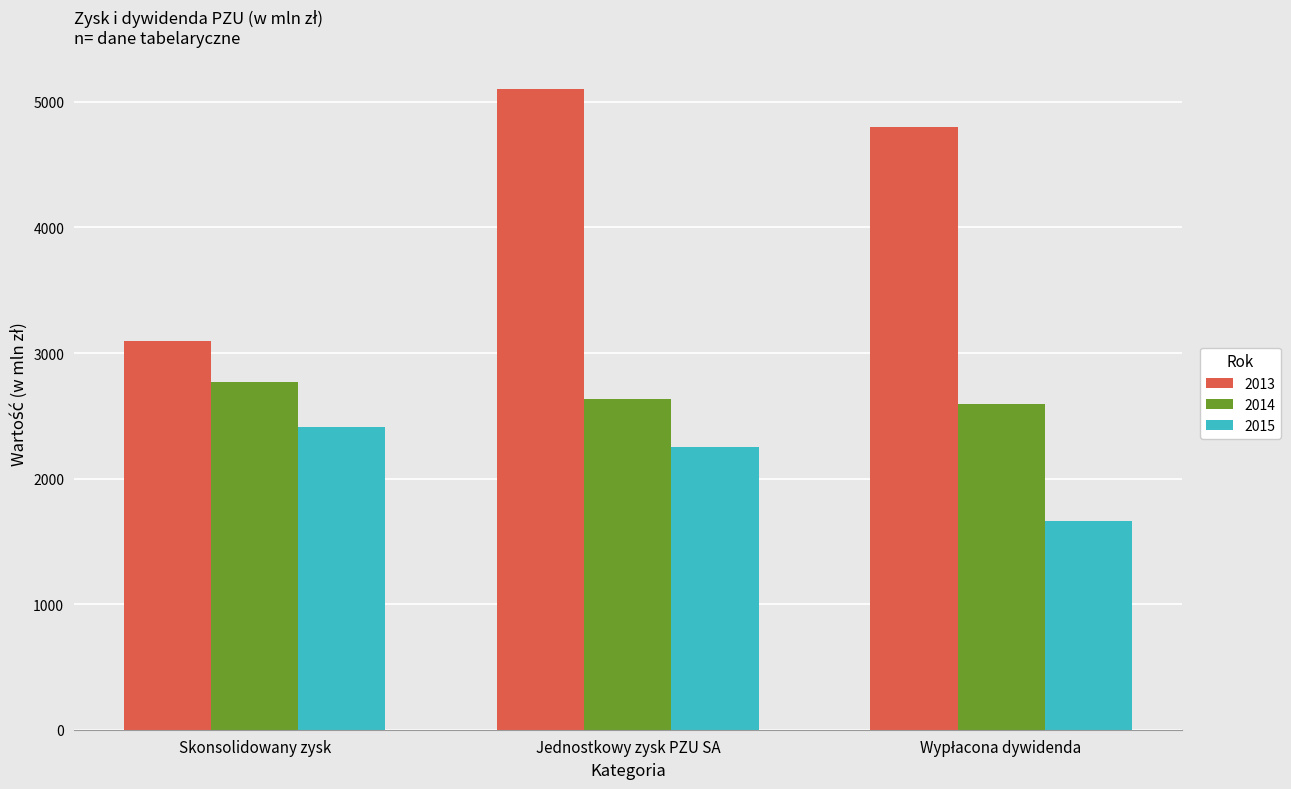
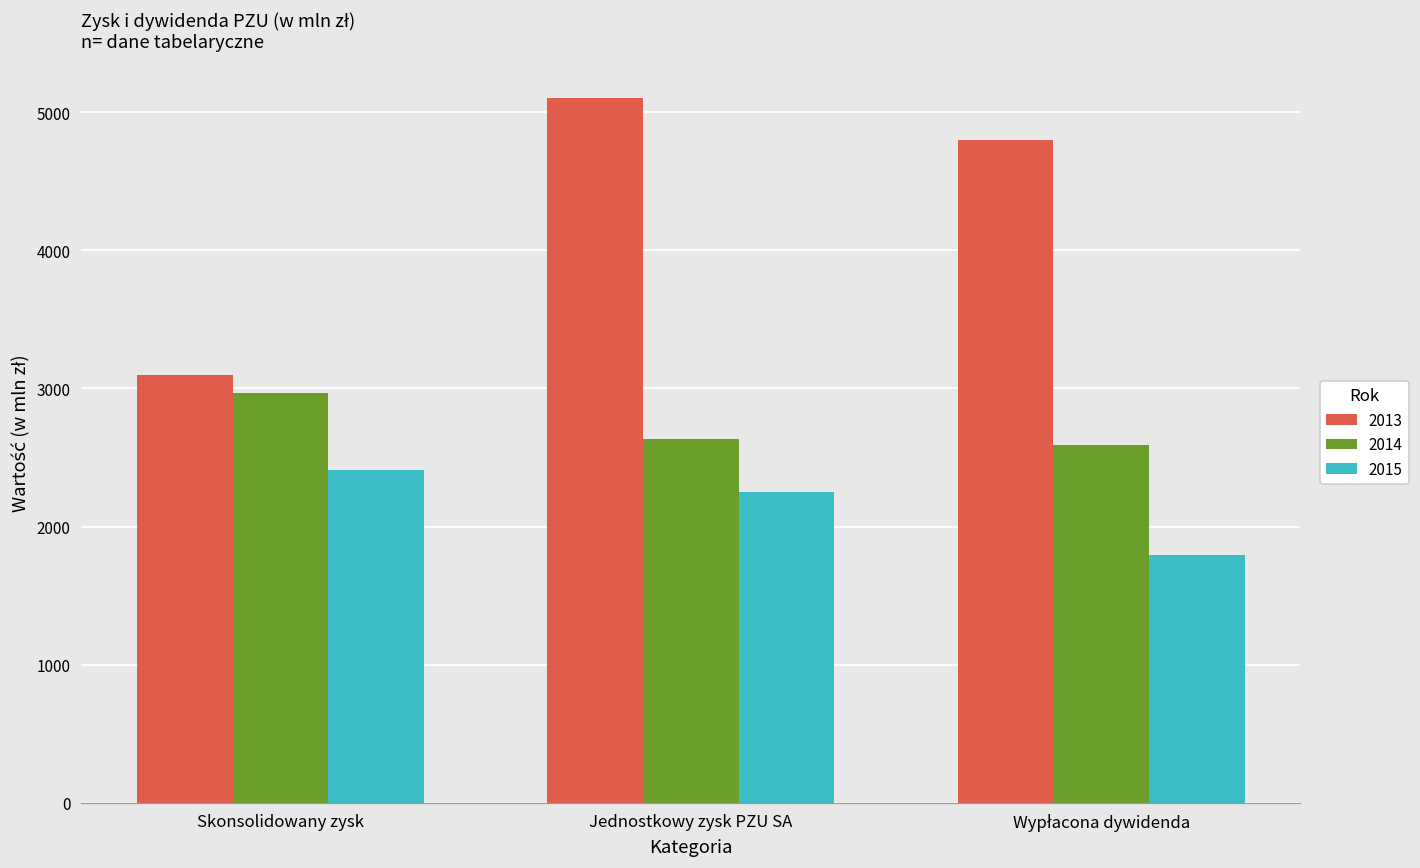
2014, Skonsolidowany zysk: 2770 -> 2970
2015, Wypłacona dywidenda: 1660 -> 1800
